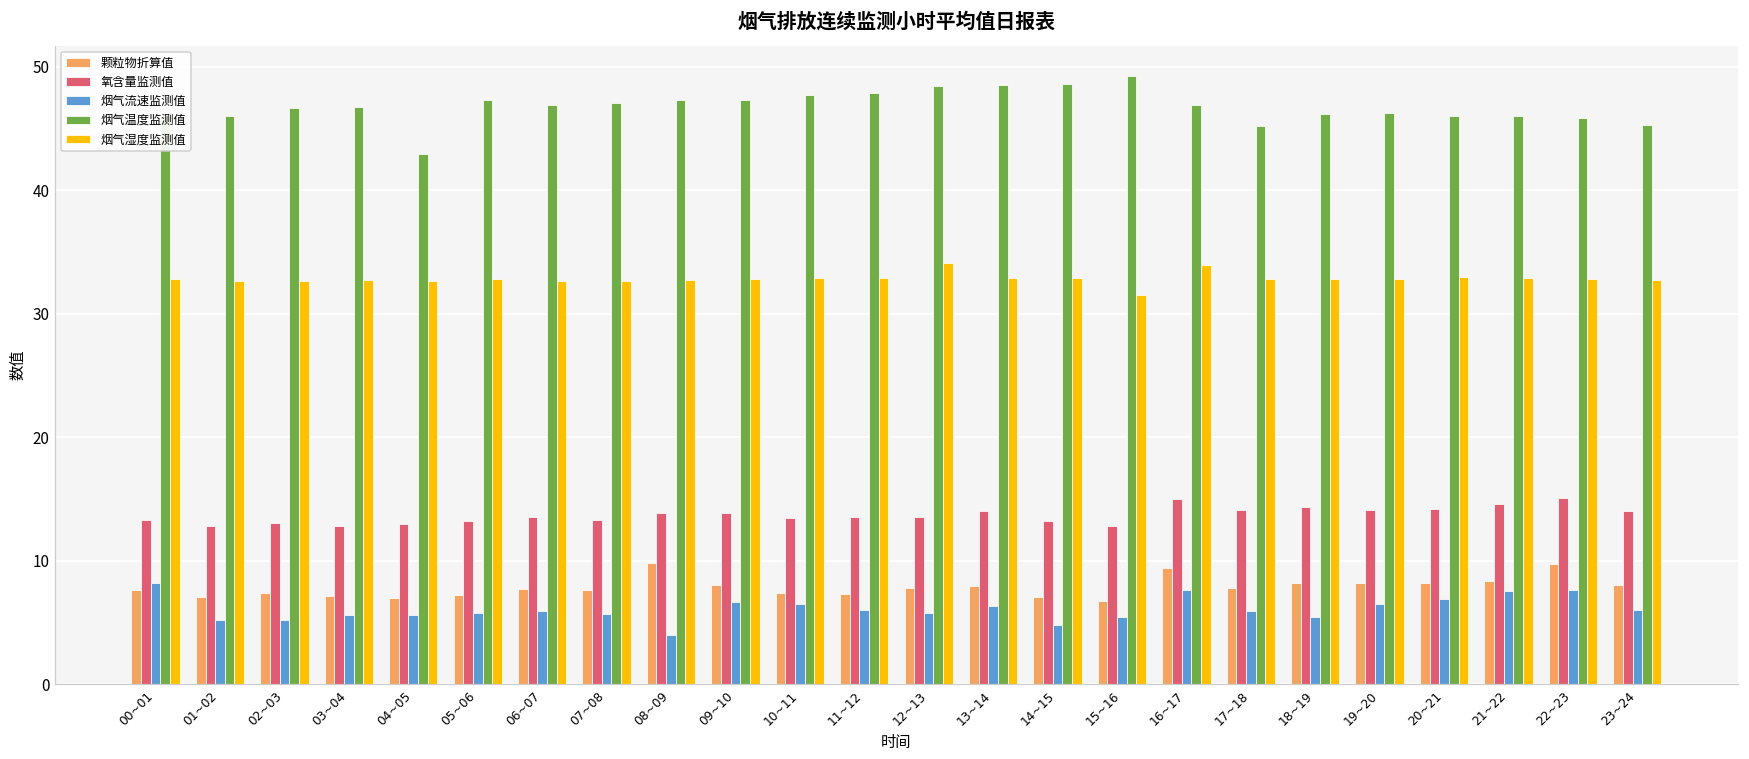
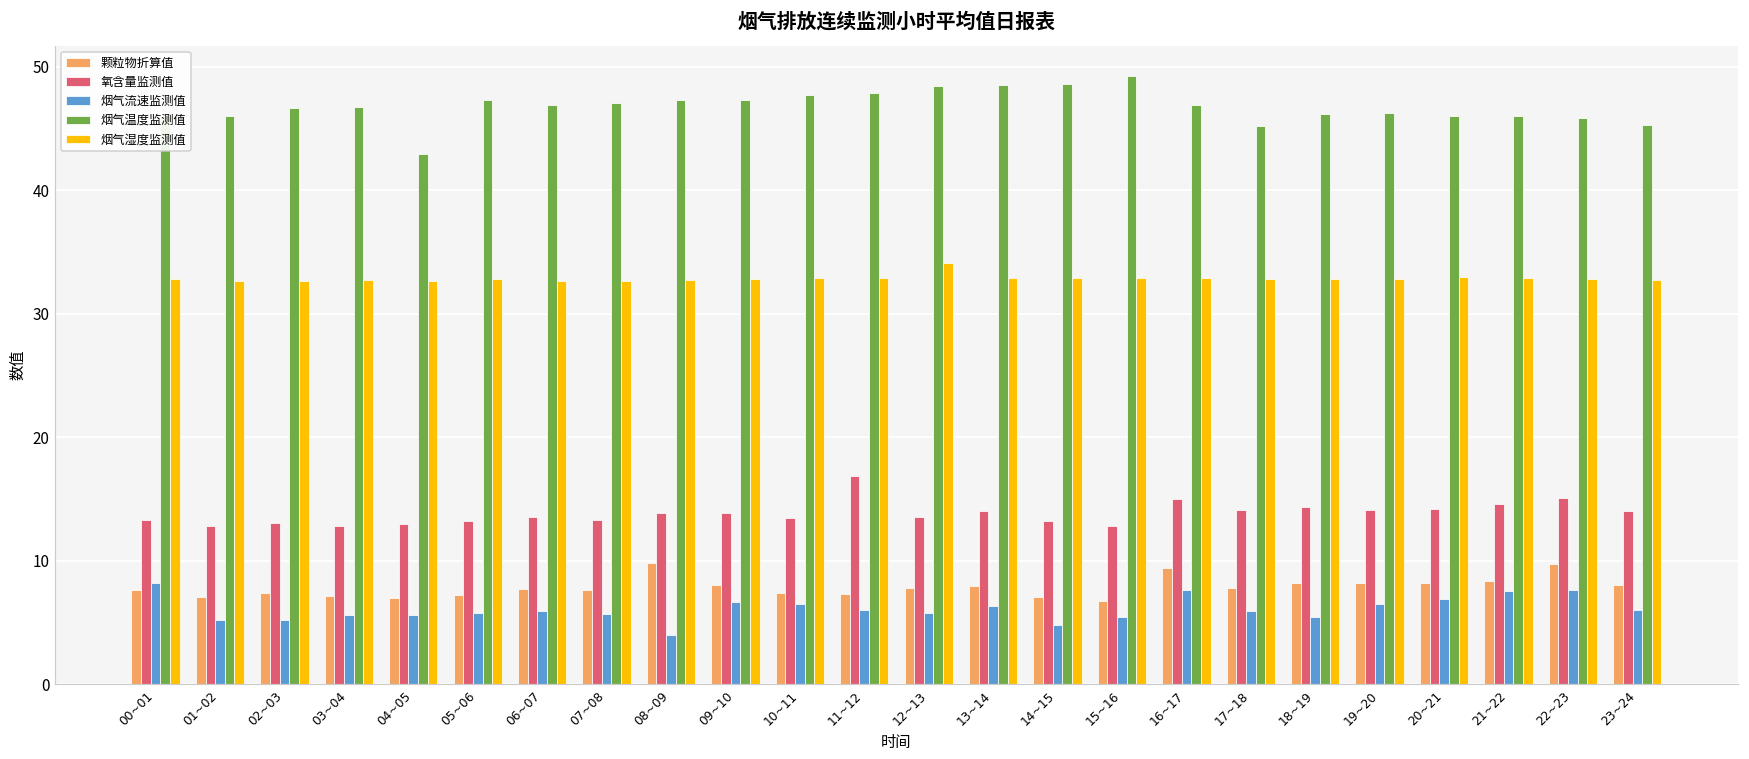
氧含量监测值, 11~12: 13.5 -> 16.8
烟气湿度监测值, 15~16: 31.5 -> 32.9
烟气湿度监测值, 16~17: 33.9 -> 32.8
